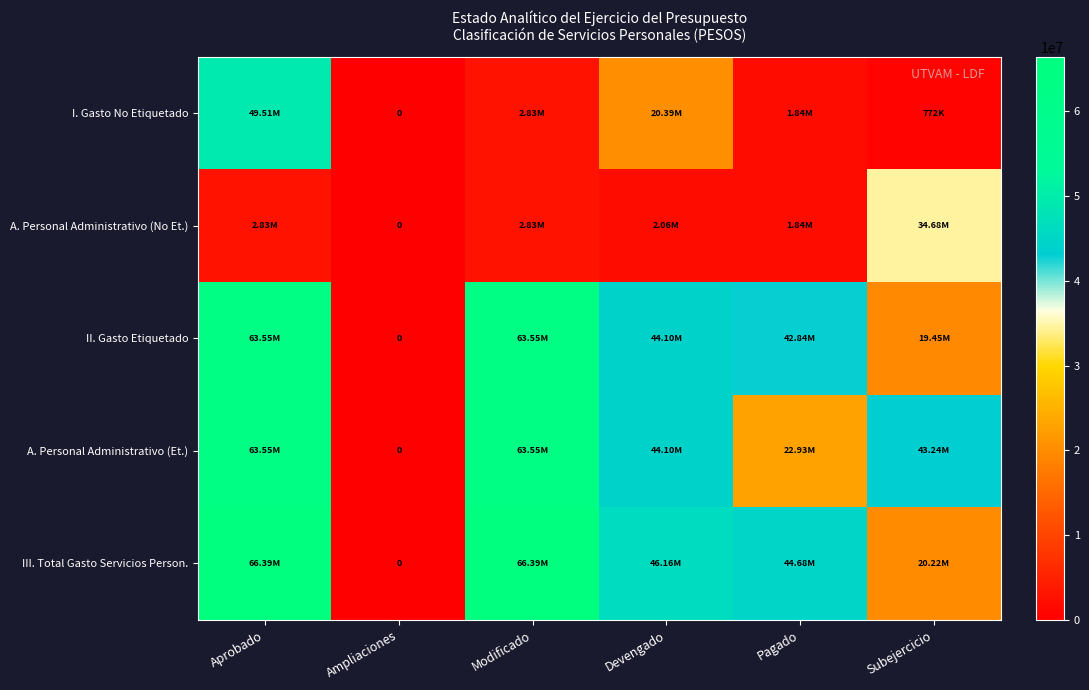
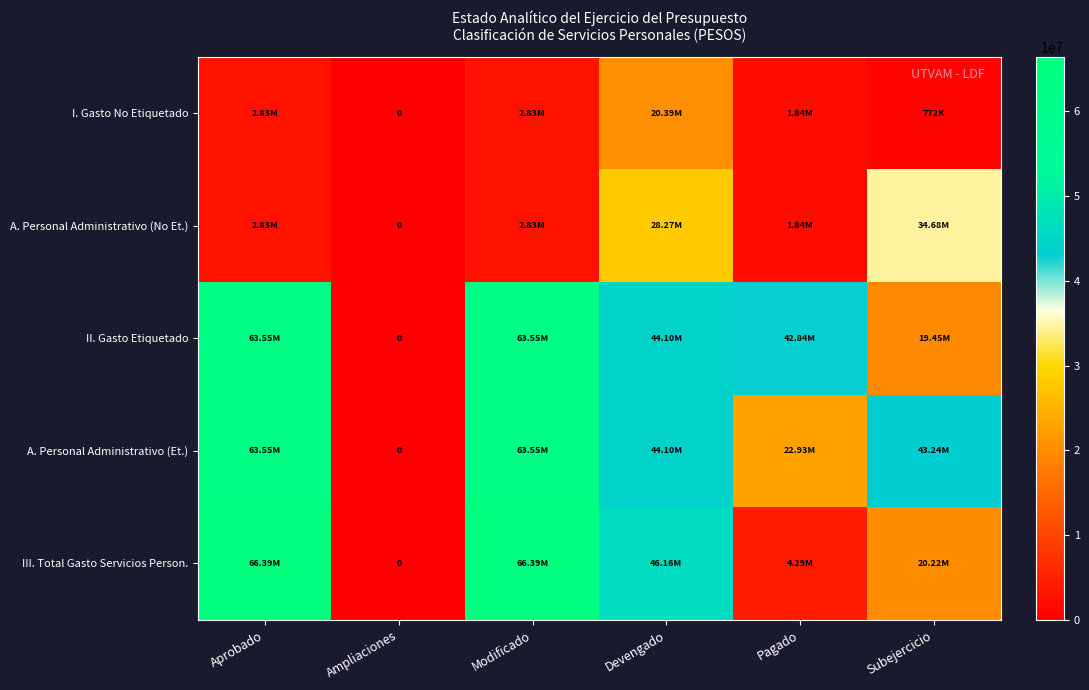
I. Gasto No Etiquetado, Aprobado: 49.51M -> 2.83M
A. Personal Administrativo (No Et.), Devengado: 2.06M -> 28.27M
III. Total Gasto Servicios Person., Pagado: 44.68M -> 4.29M
